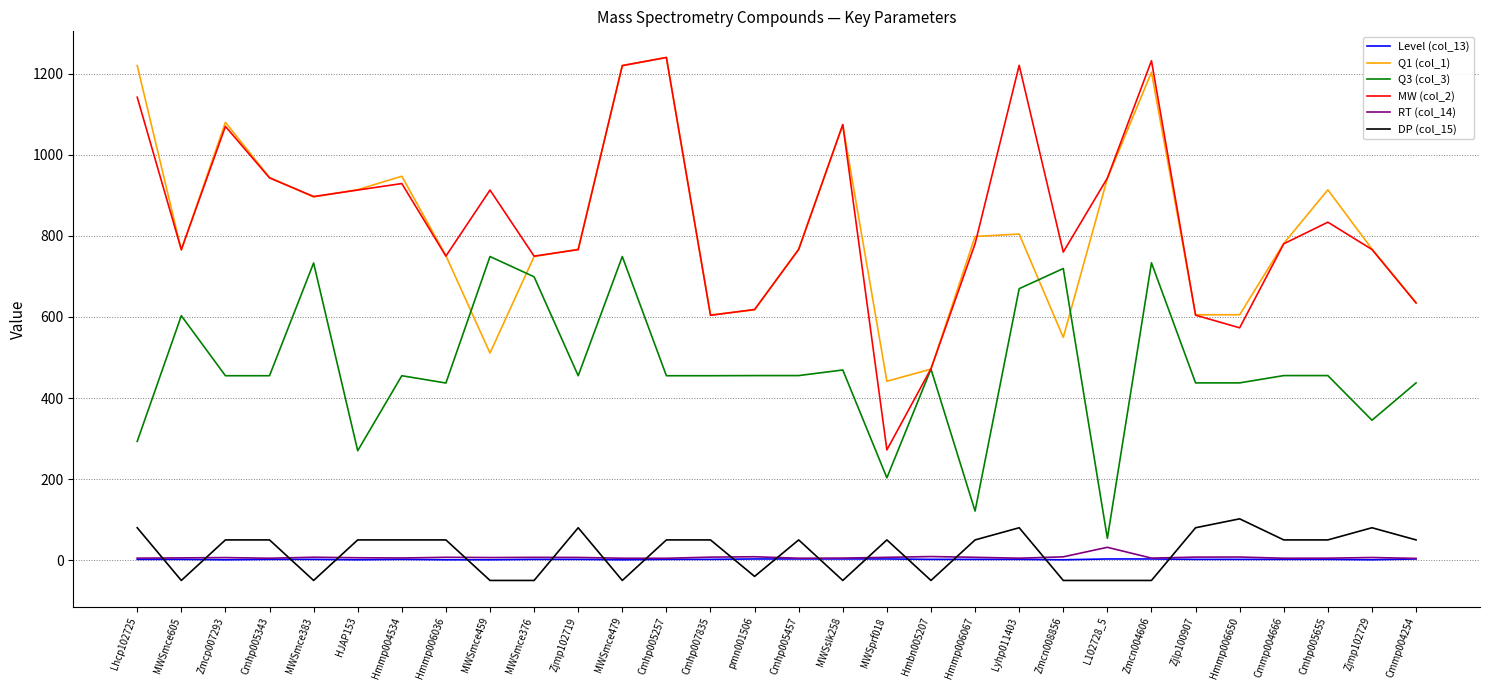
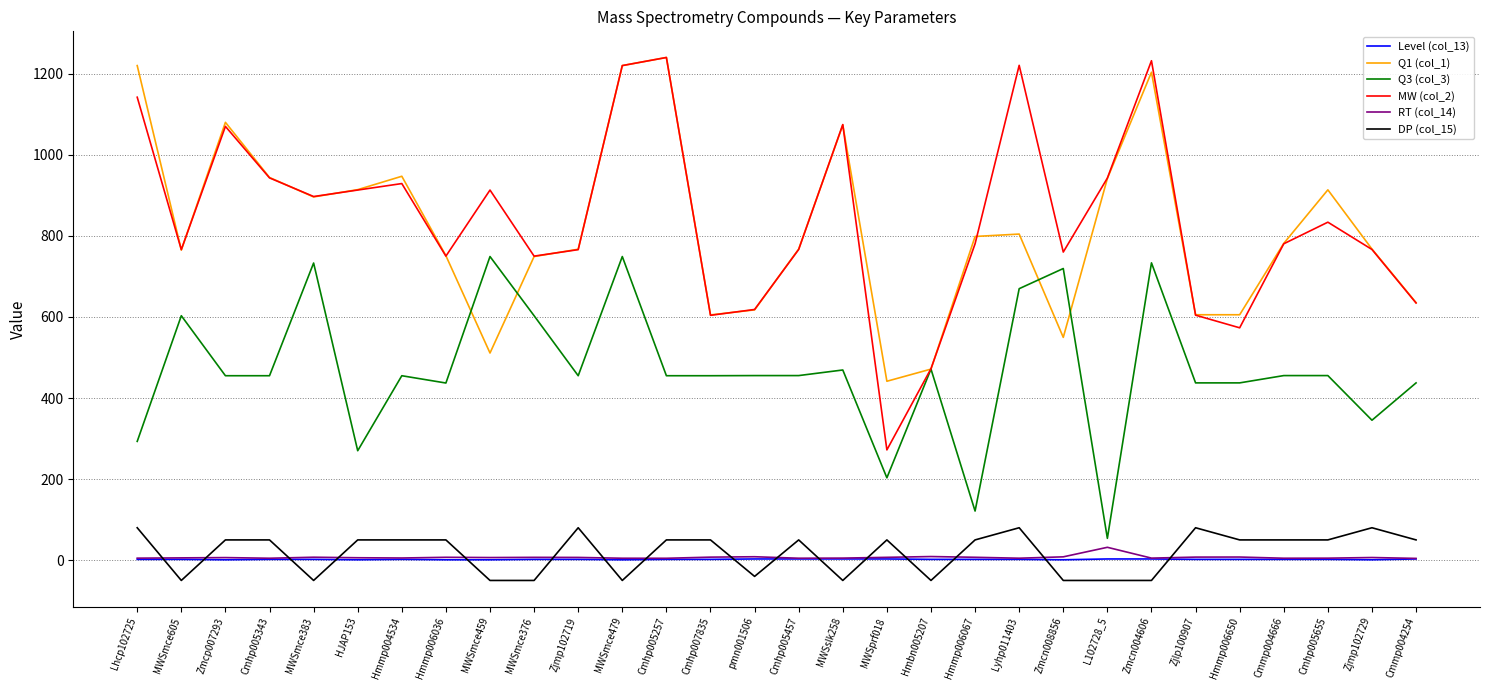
Q3 (col_3), MWSmce376: 700 -> 600
DP (col_15), Hmmp006650: 100 -> 50
